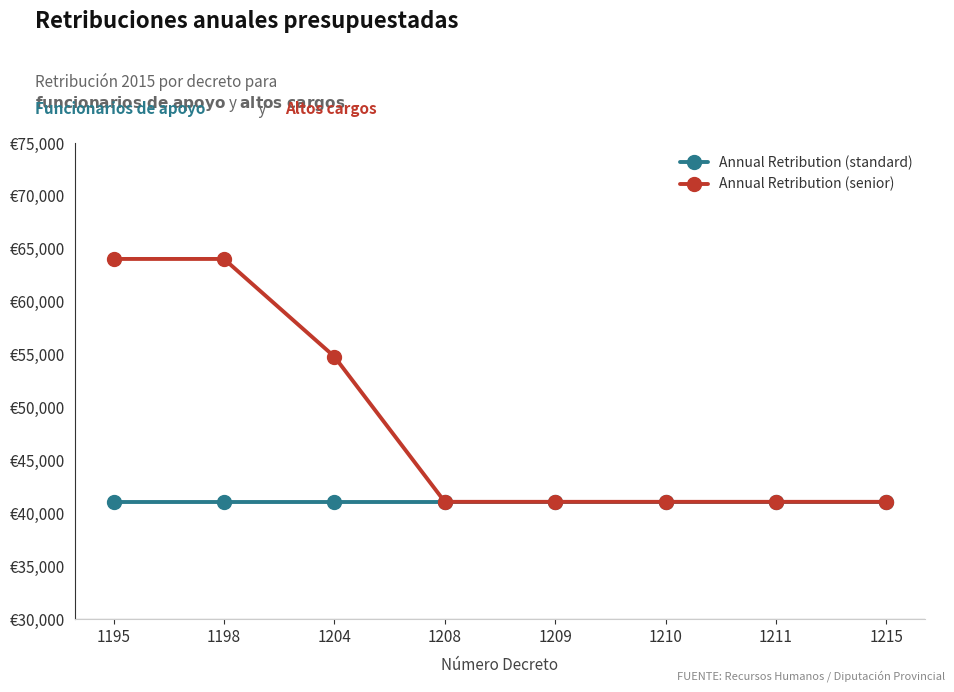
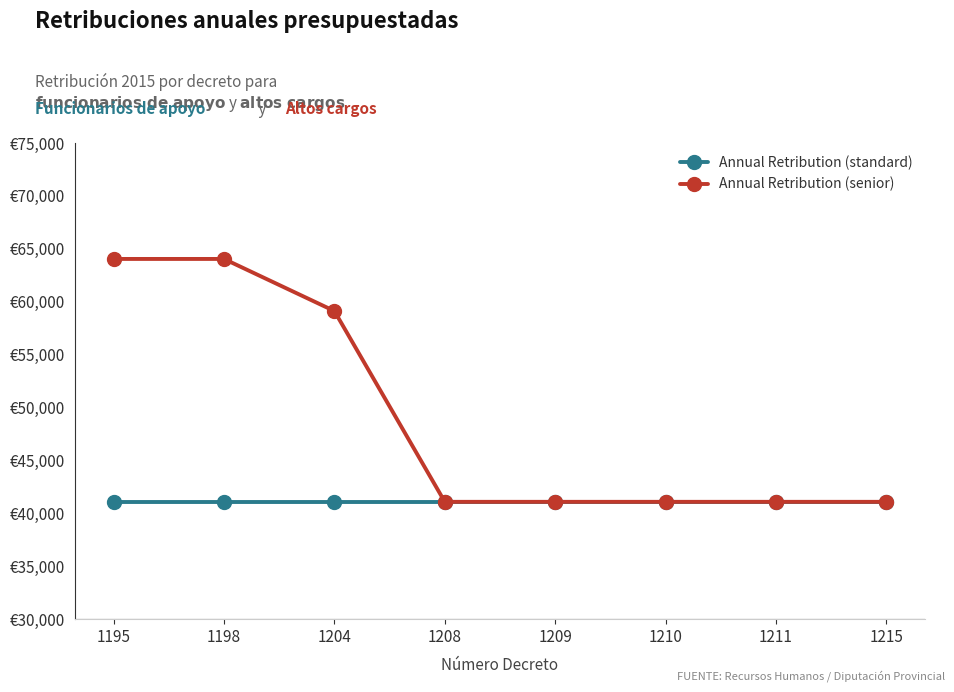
Annual Retribution (senior), 1204: €54,800 -> €59,100
